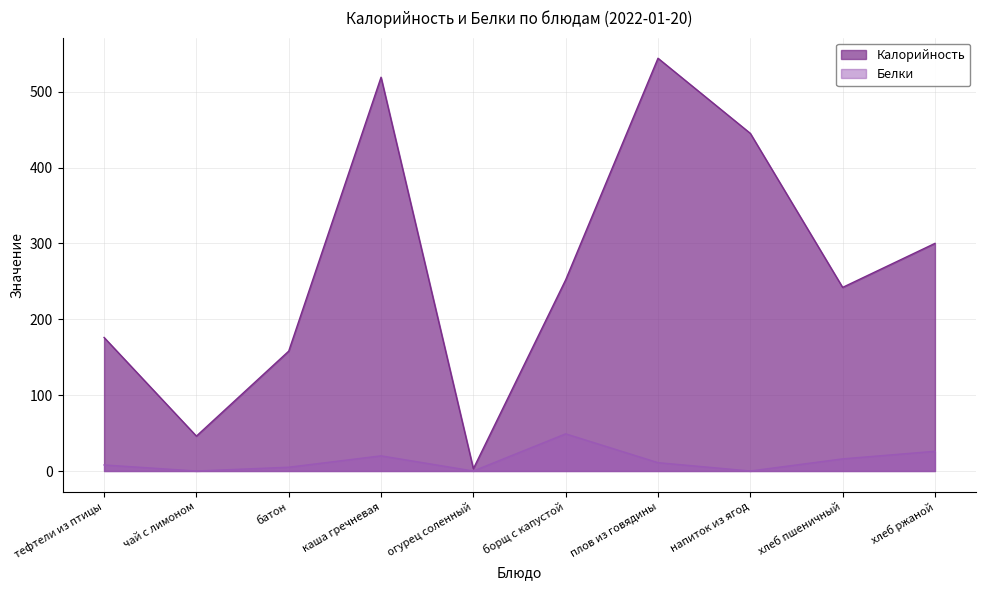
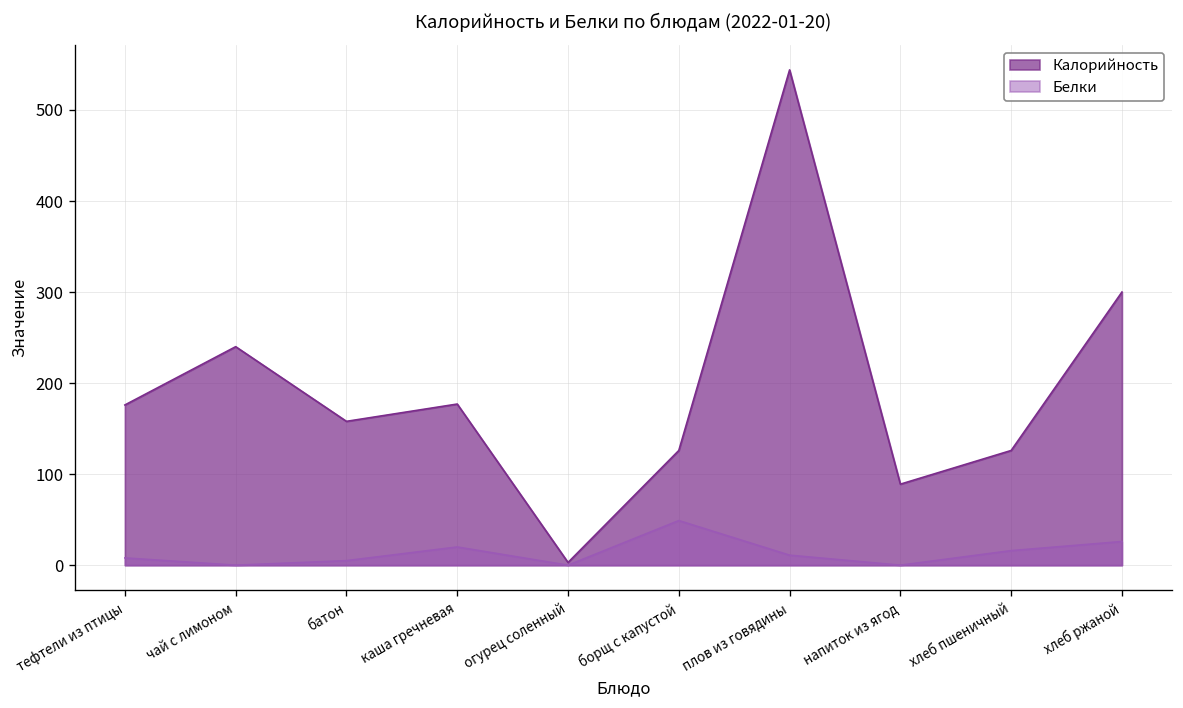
Калорийность, чай с лимоном: 50 -> 240
Калорийность, каша гречневая: 520 -> 180
Калорийность, борщ с капустой: 250 -> 130
Калорийность, напиток из ягод: 450 -> 90
Калорийность, хлеб пшеничный: 240 -> 130
